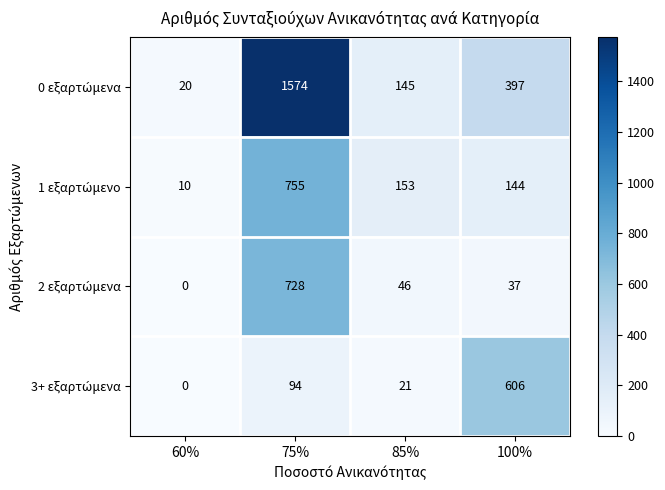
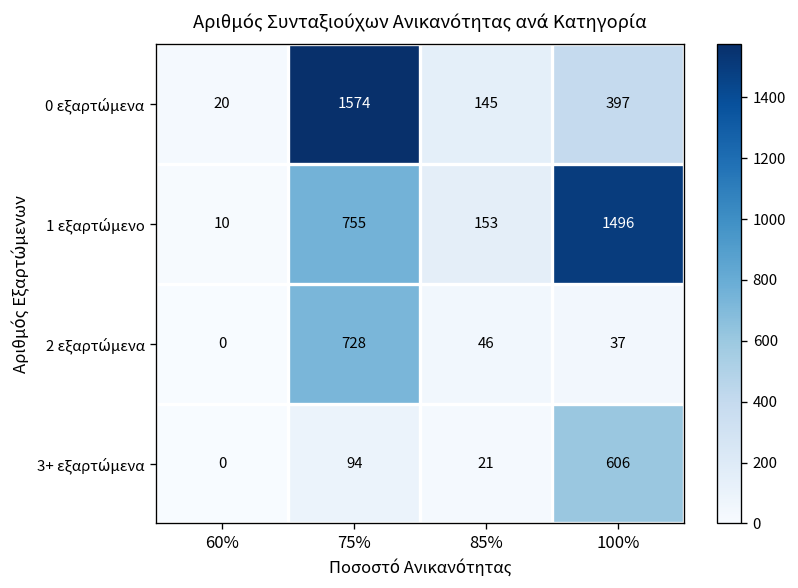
1 εξαρτώμενο, 100%: 144 -> 1496
